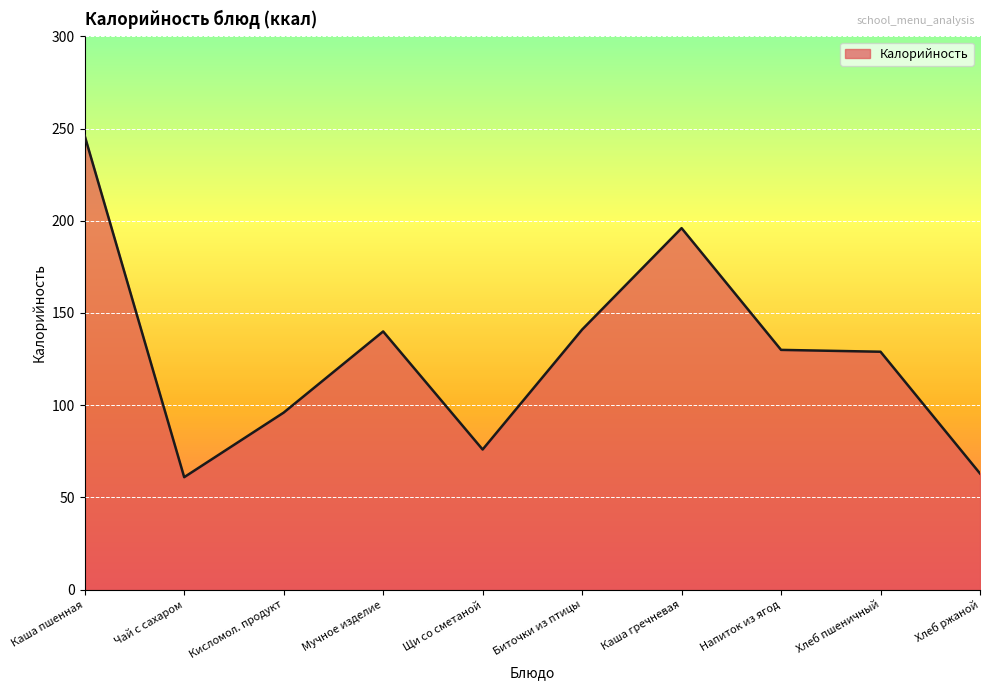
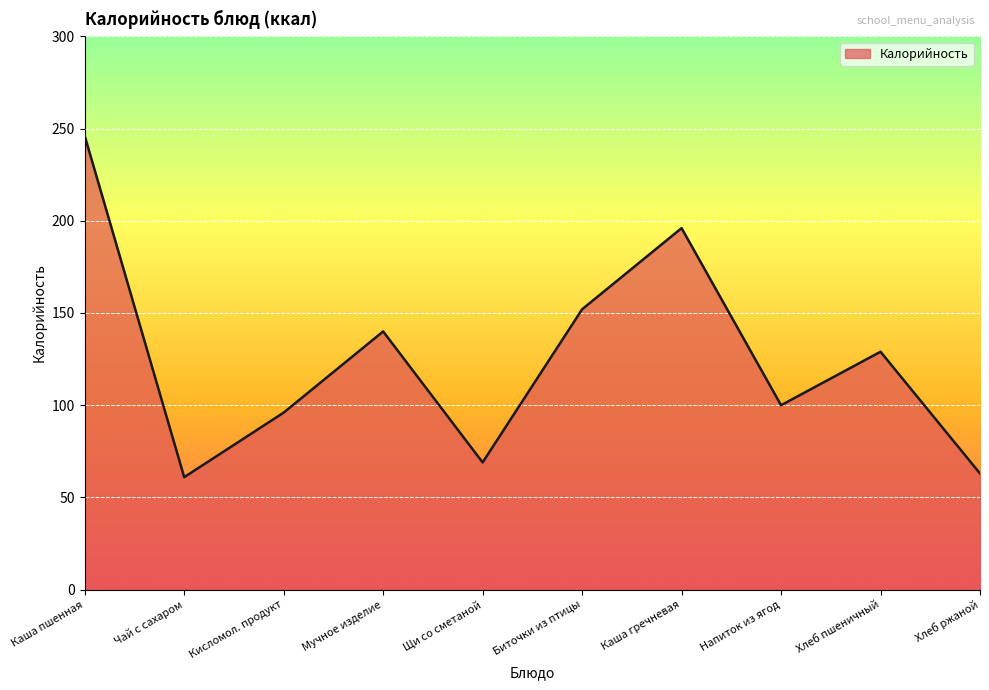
Щи со сметаной: 76 -> 69
Биточки из птицы: 141 -> 152
Напиток из ягод: 130 -> 100
